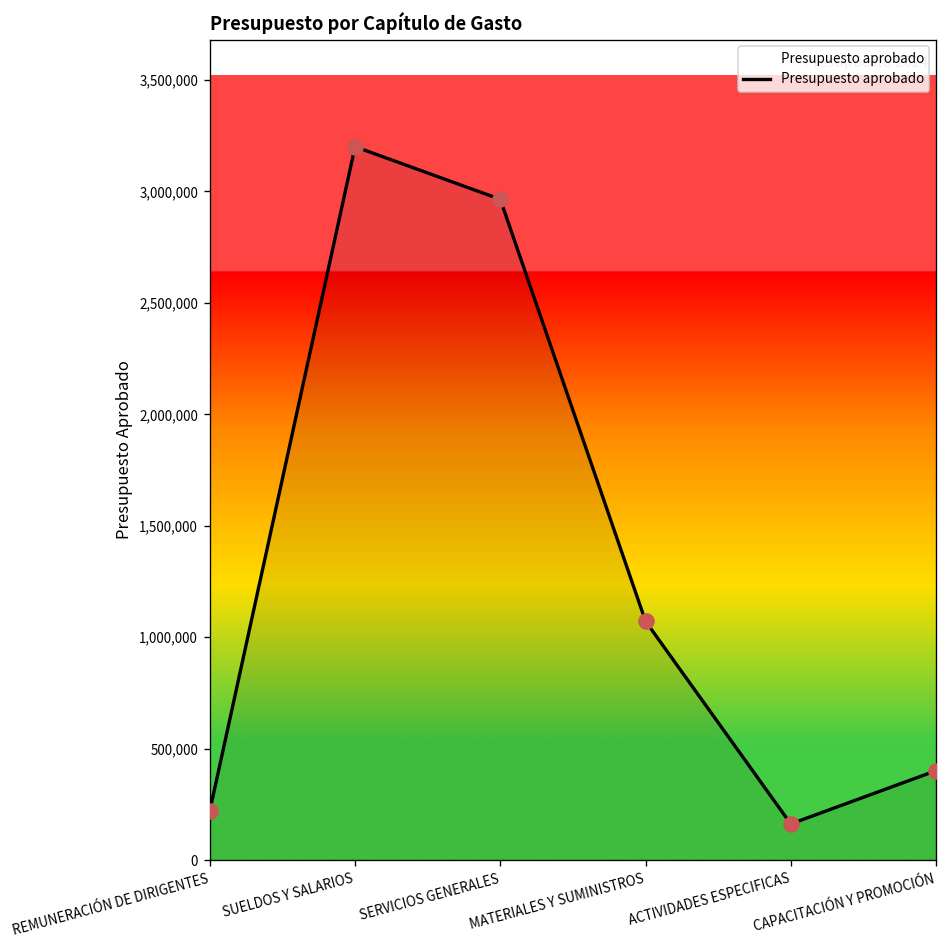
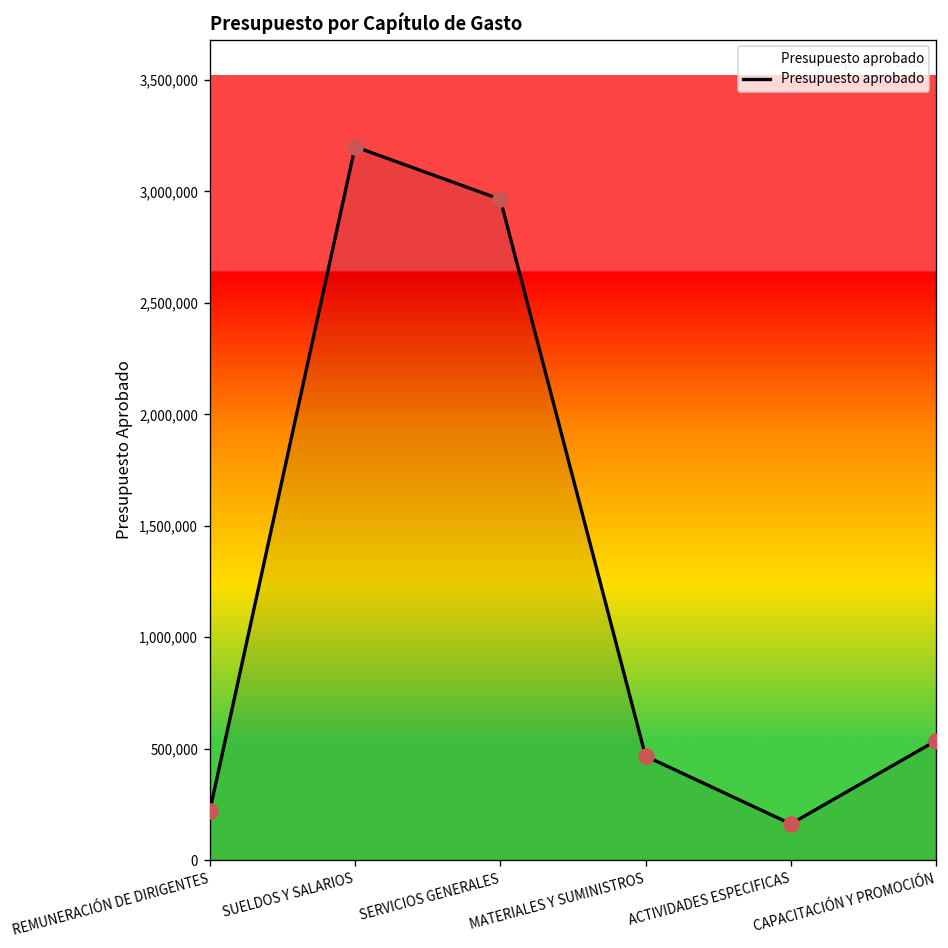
MATERIALES Y SUMINISTROS: 1,070,000 -> 470,000
CAPACITACIÓN Y PROMOCIÓN: 400,000 -> 540,000
